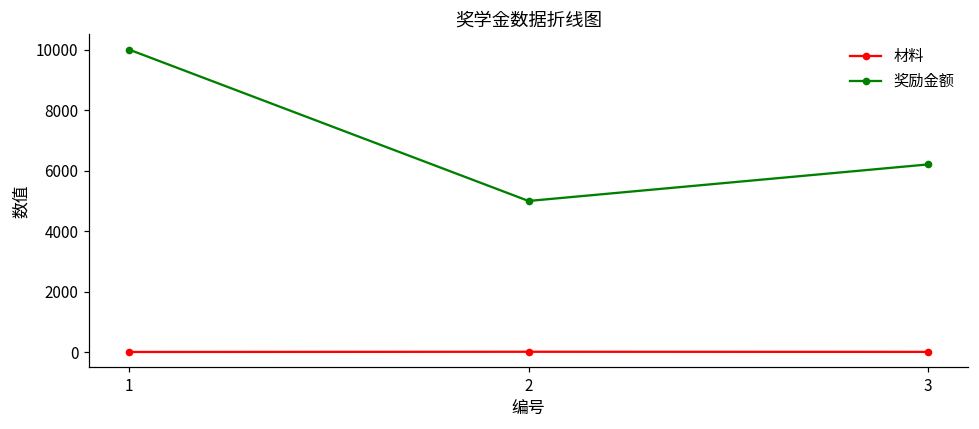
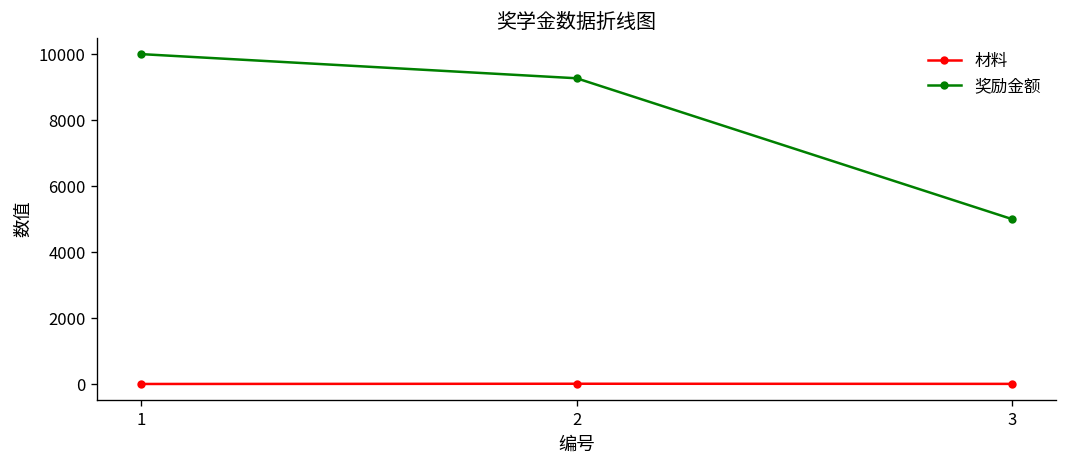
奖励金额, 2: 5000 -> 9300
奖励金额, 3: 6200 -> 5000
